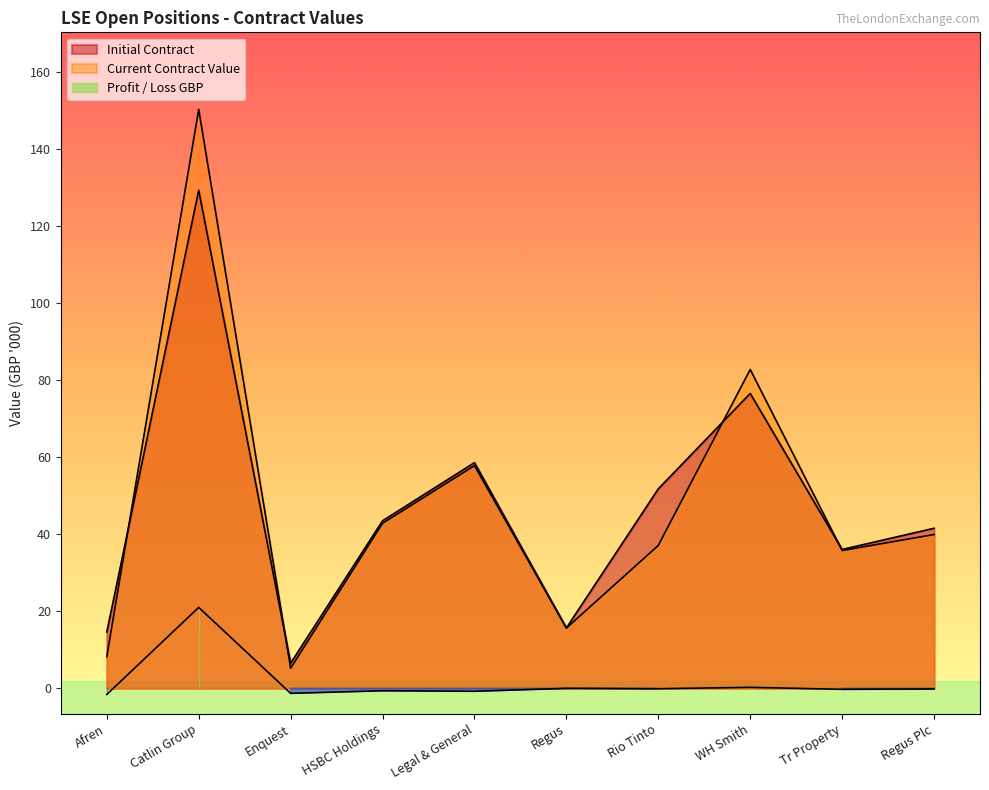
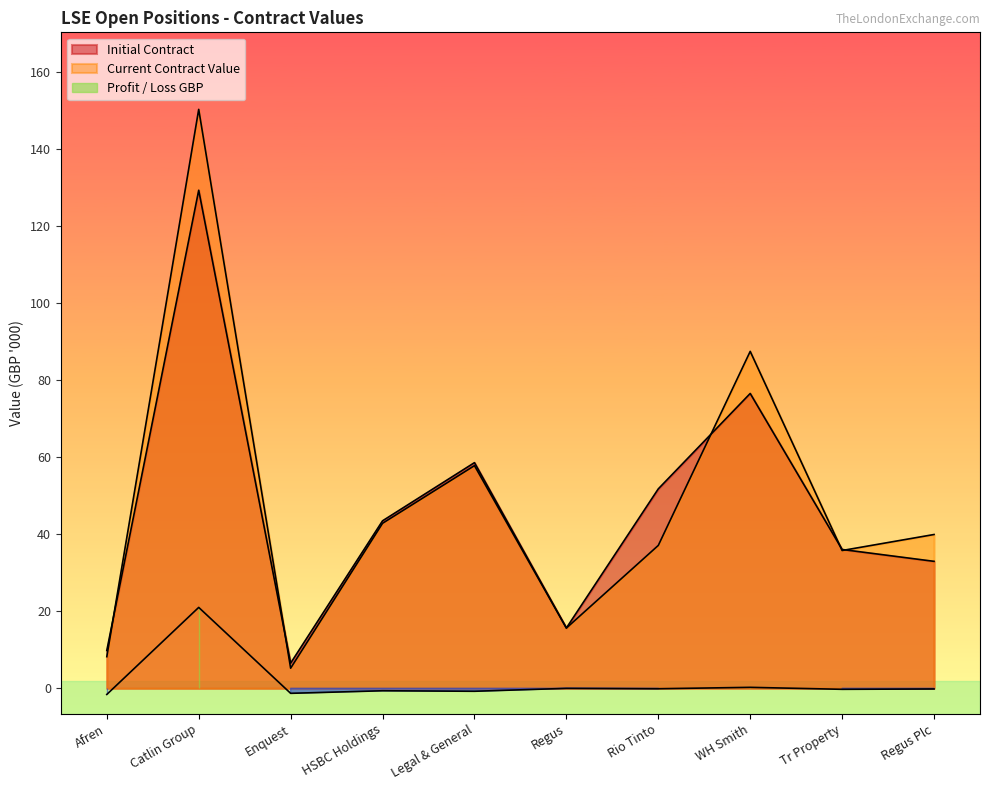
Initial Contract, Afren: 15 -> 10
Current Contract Value, WH Smith: 83 -> 87
Initial Contract, Regus Plc: 42 -> 33
